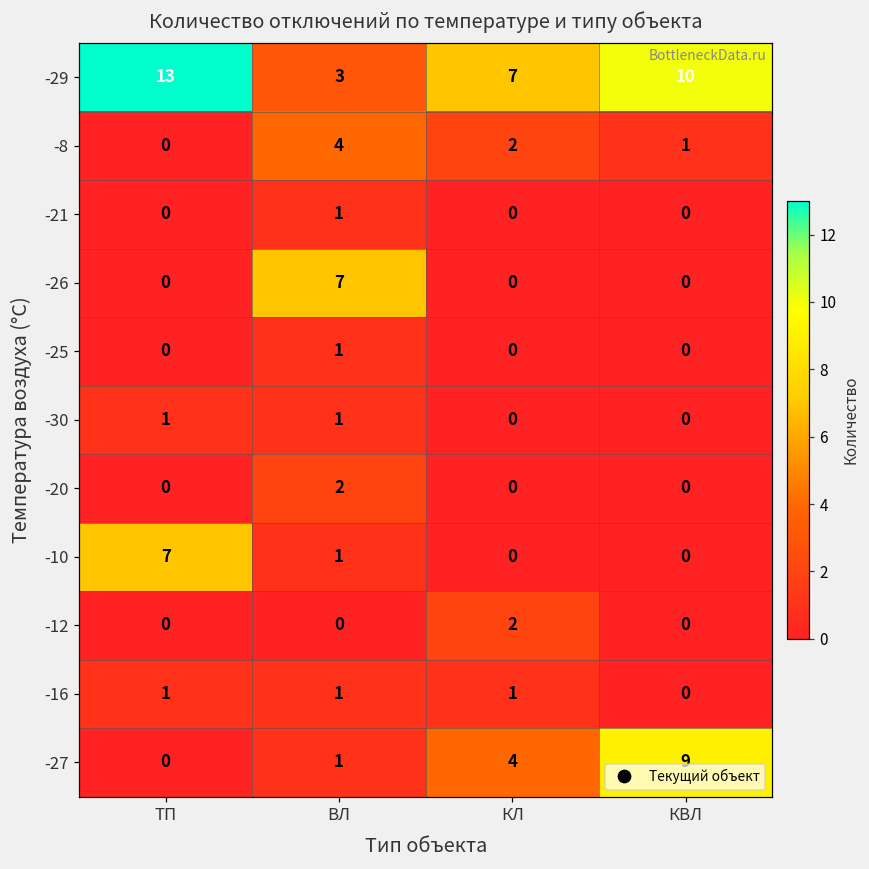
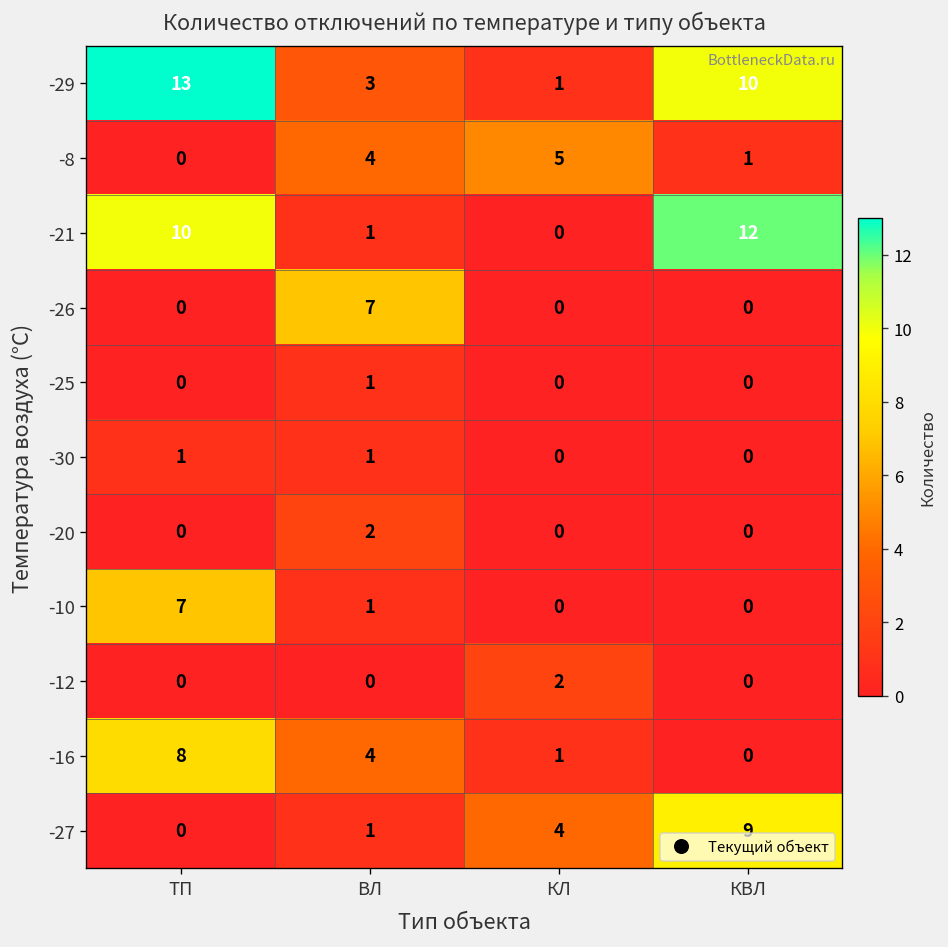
-29, КЛ: 7 -> 1
-8, КЛ: 2 -> 5
-21, ТП: 0 -> 10
-21, КВЛ: 0 -> 12
-16, ТП: 1 -> 8
-16, ВЛ: 1 -> 4
